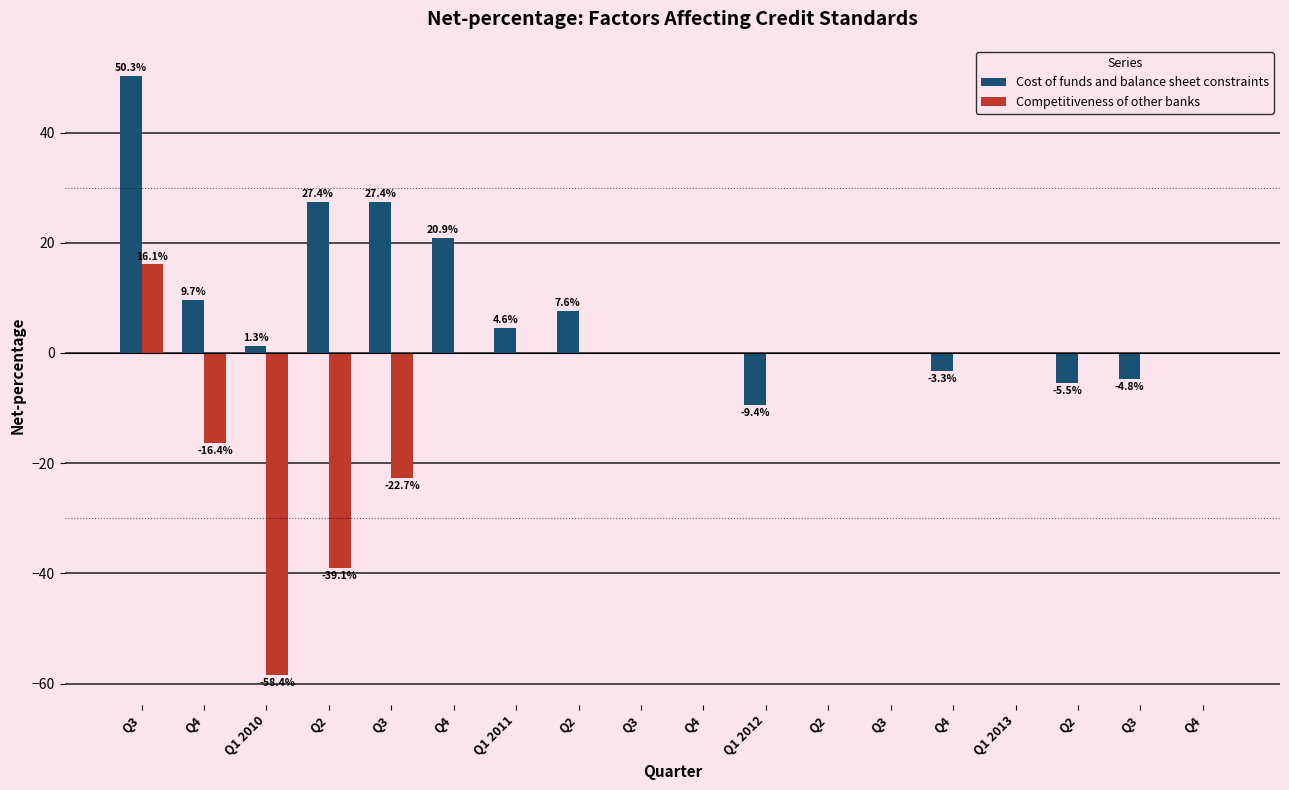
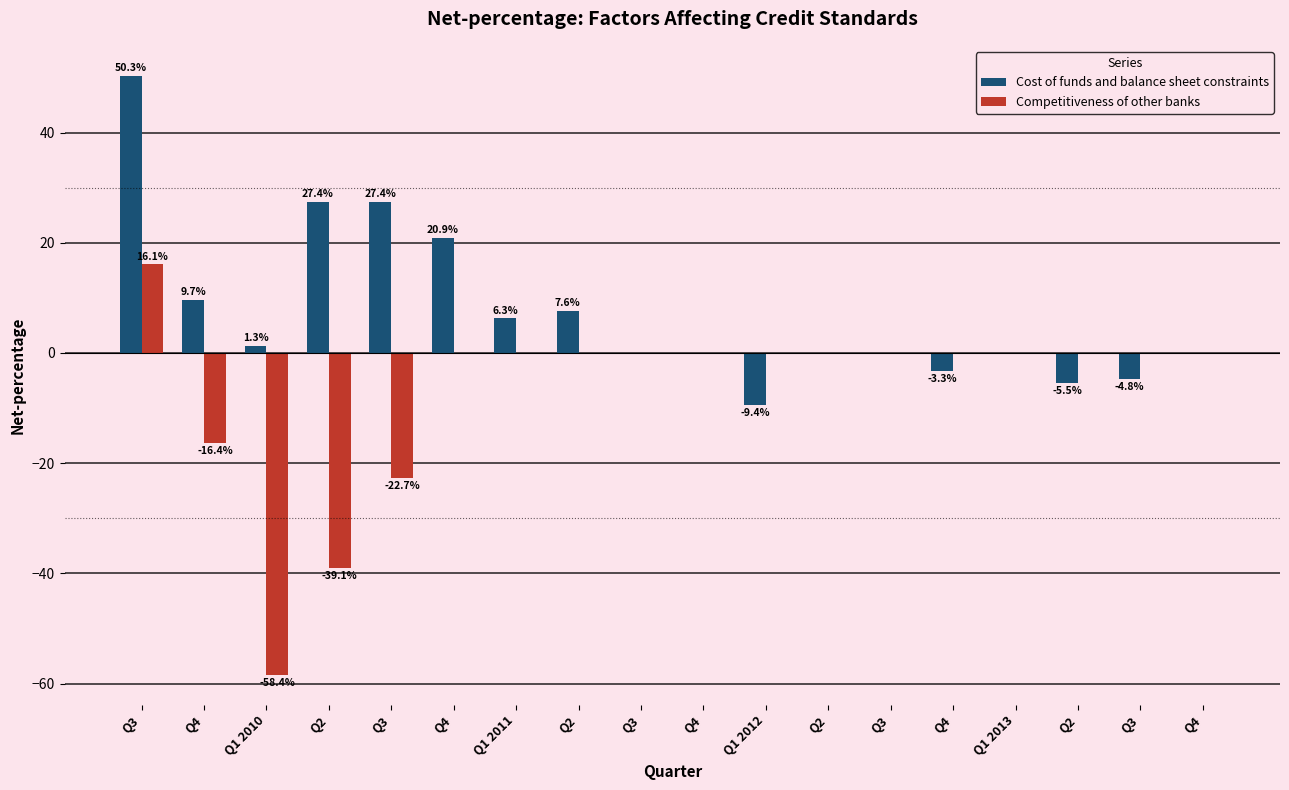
Cost of funds and balance sheet constraints, Q1 2011: 4.6% -> 6.3%
